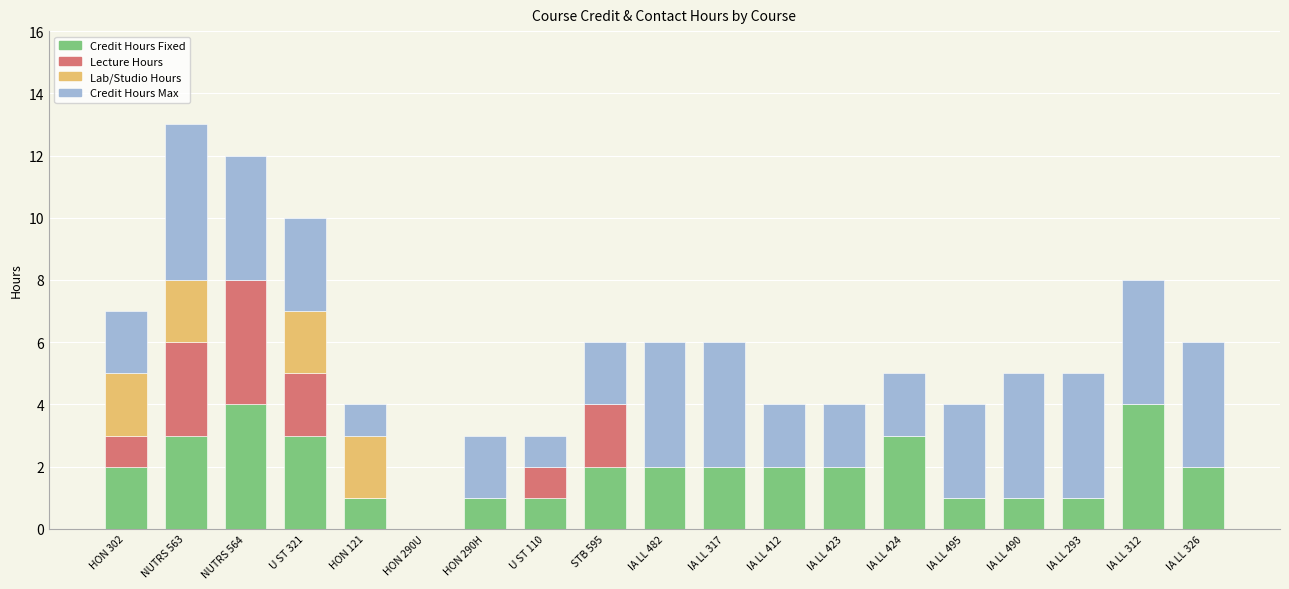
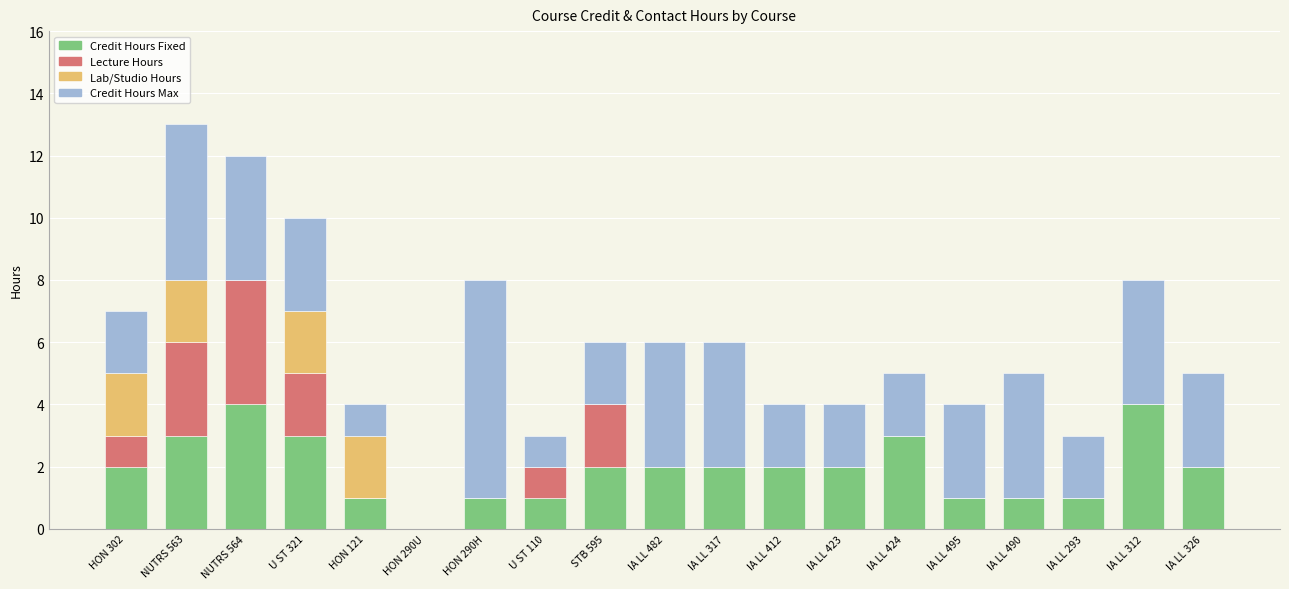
Credit Hours Max, HON 290H: 2 -> 7
Credit Hours Max, IA LL 293: 4 -> 2
Credit Hours Max, IA LL 326: 4 -> 3
